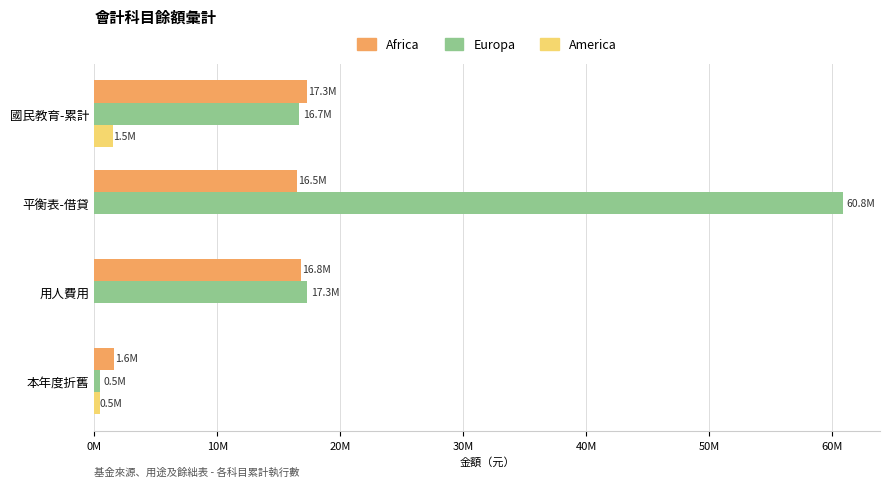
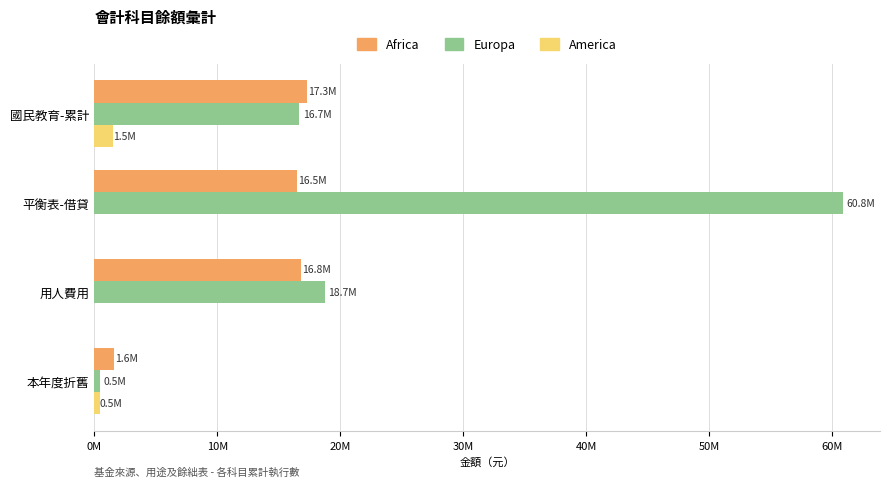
Europa, 用人費用: 17.3M -> 18.7M
